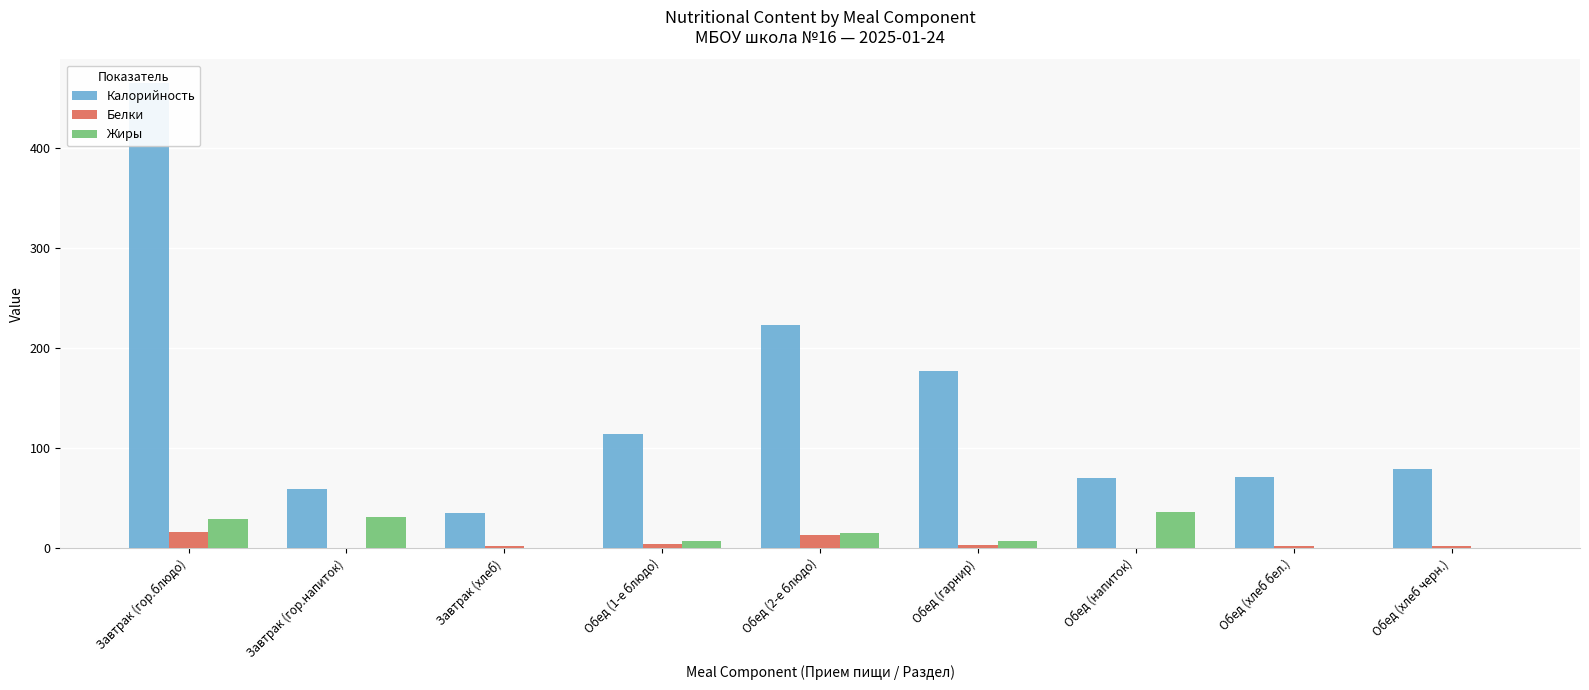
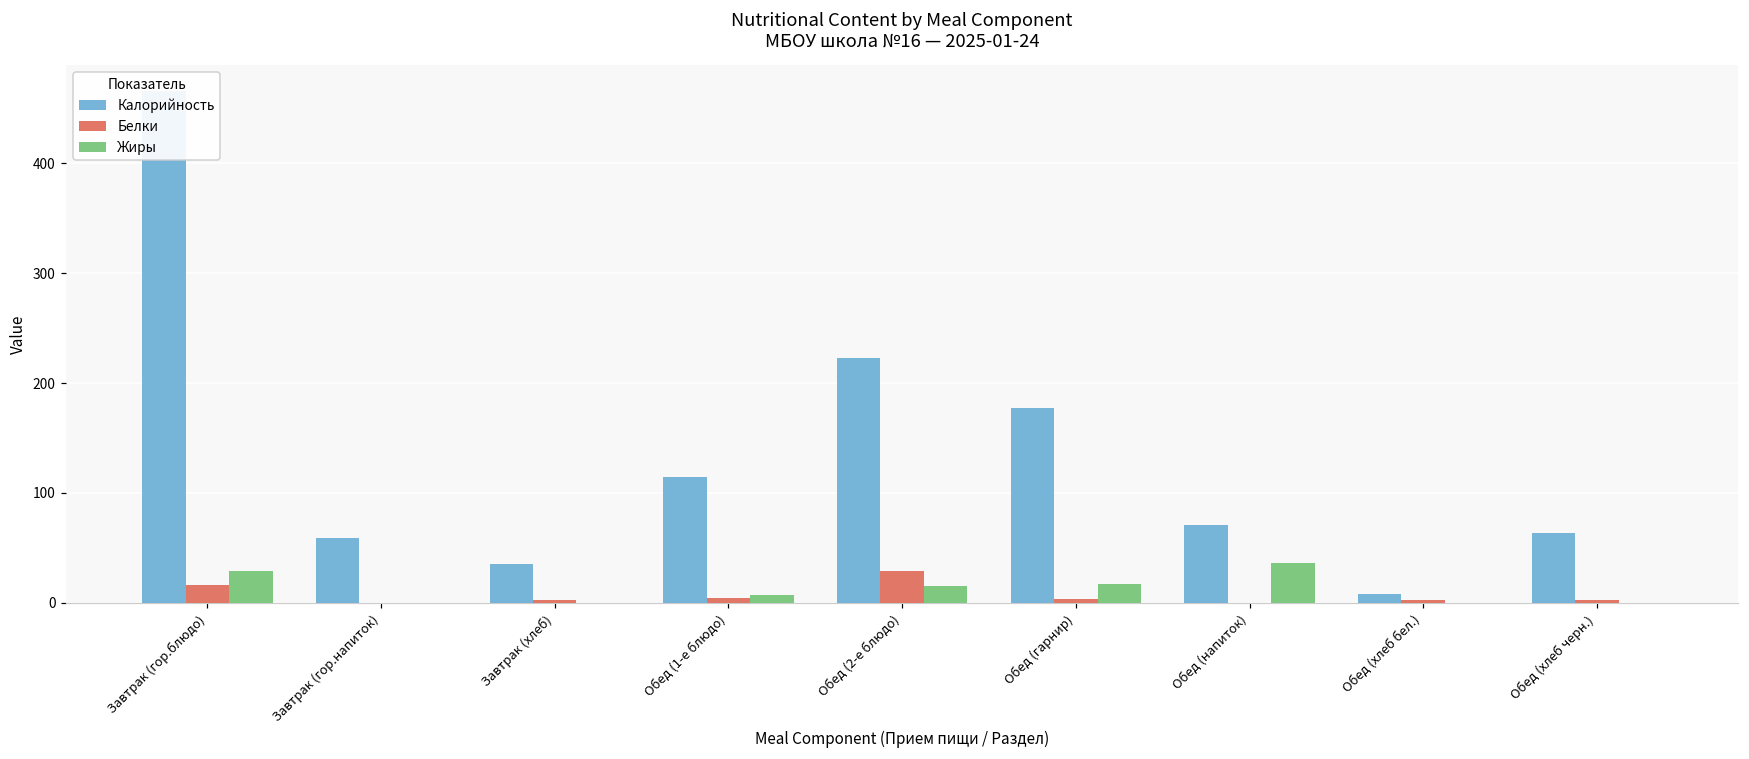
Жиры, Завтрак (гор.напиток): 30 -> 0
Белки, Обед (2-е блюдо): 10 -> 30
Жиры, Обед (гарнир): 10 -> 20
Калорийность, Обед (хлеб бел.): 70 -> 10
Калорийность, Обед (хлеб черн.): 80 -> 60
